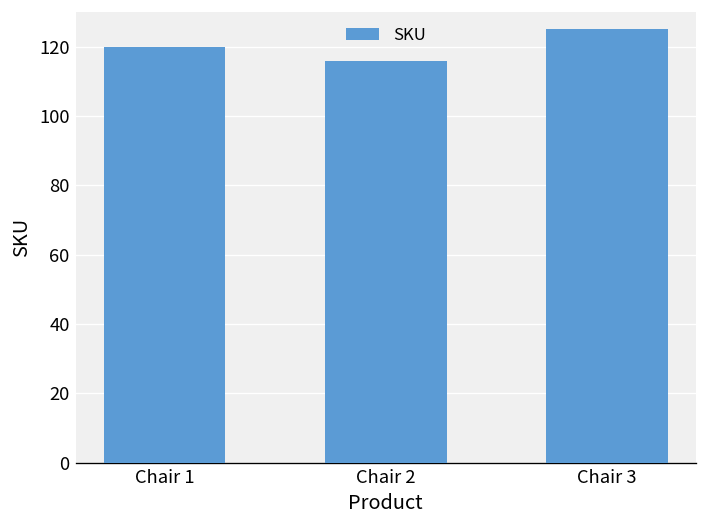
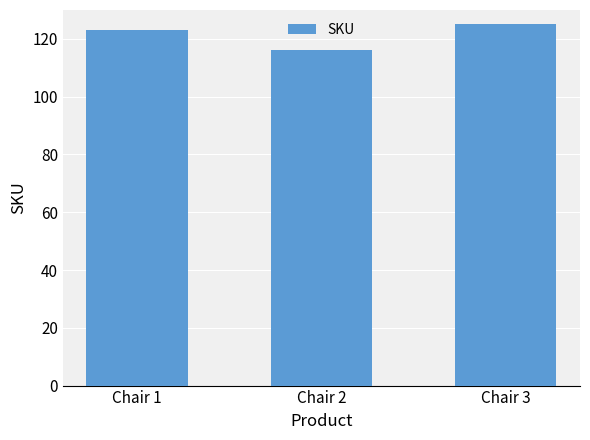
Chair 1: 120 -> 123
